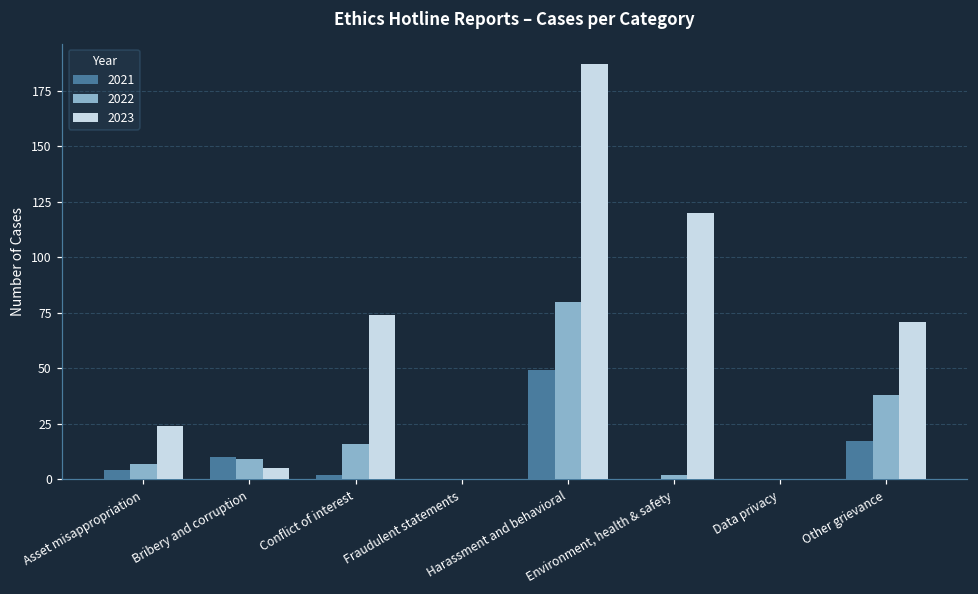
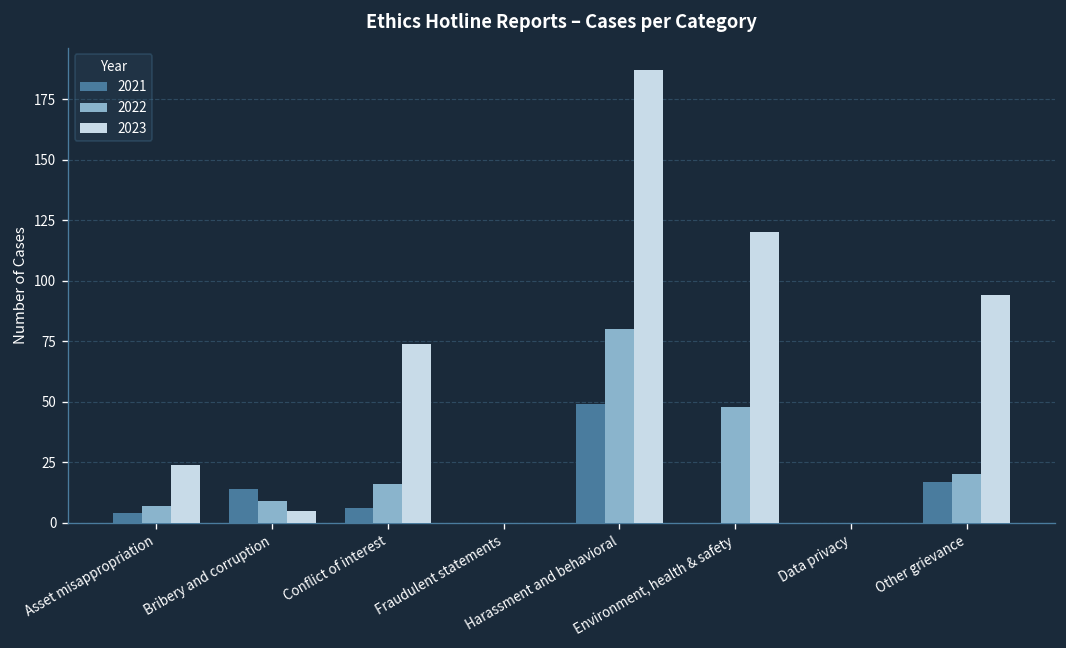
2021, Bribery and corruption: 10 -> 14
2021, Conflict of interest: 2 -> 6
2022, Environment, health & safety: 2 -> 48
2022, Other grievance: 38 -> 20
2023, Other grievance: 71 -> 94
